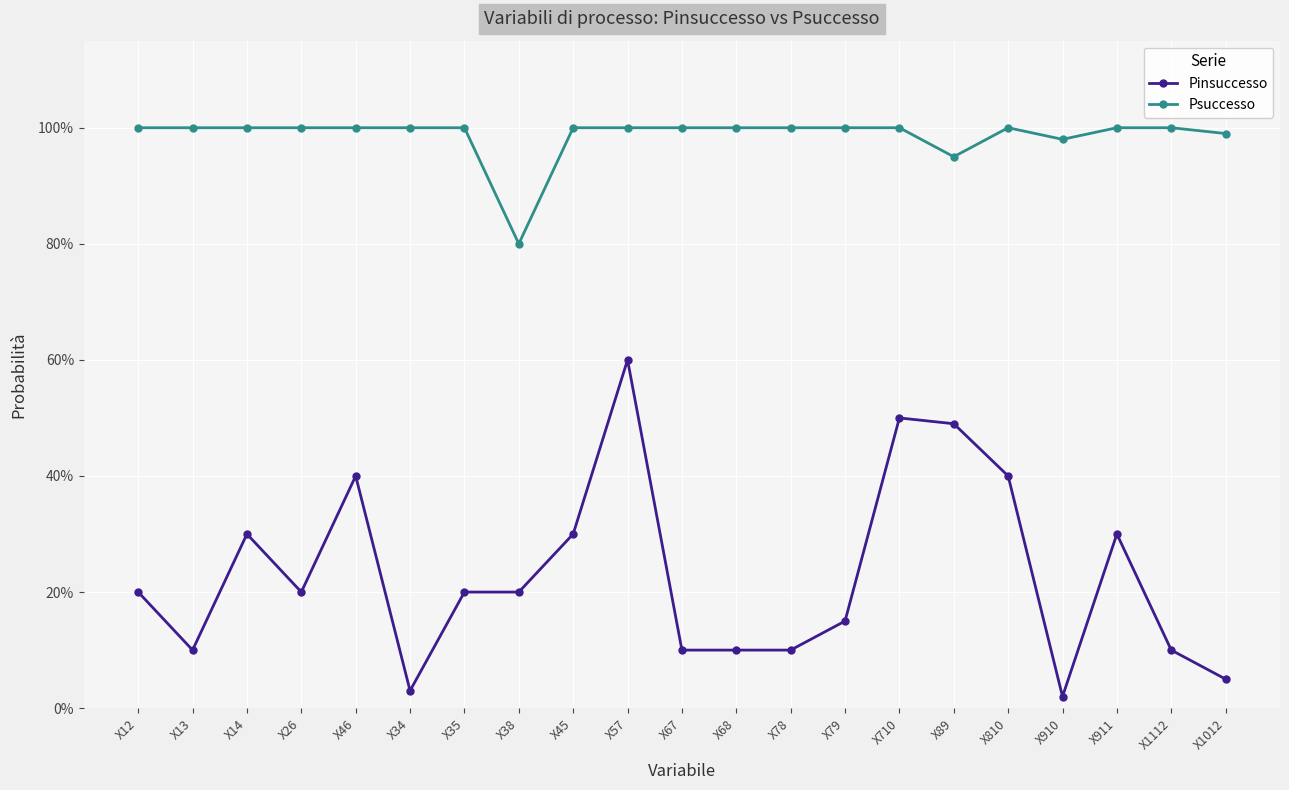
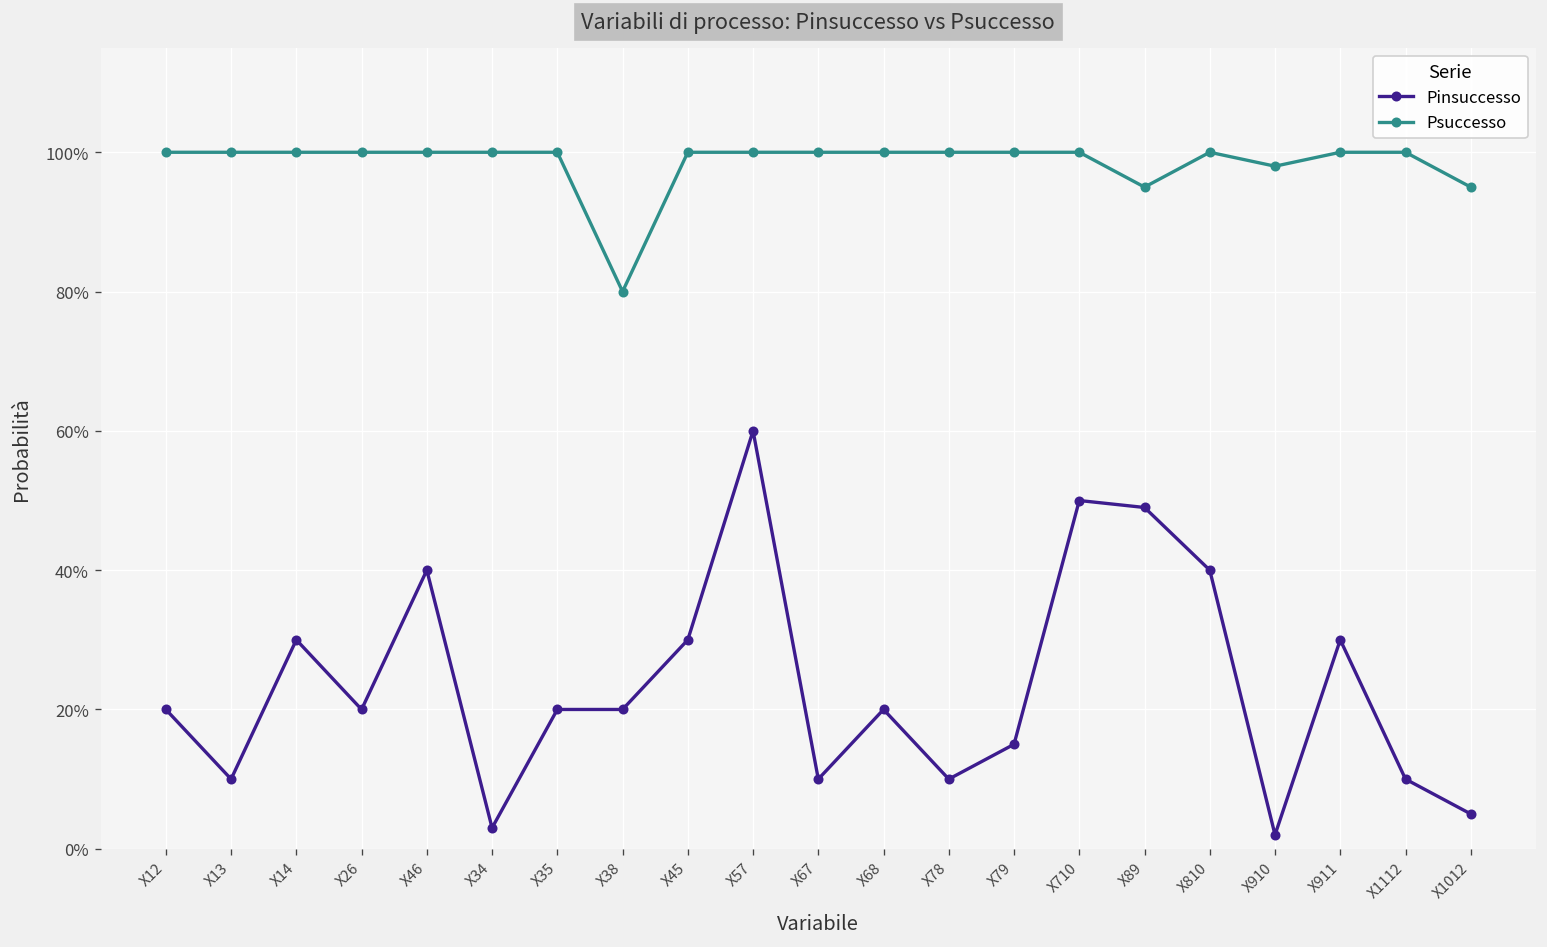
Pinsuccesso, X68: 10% -> 20%
Psuccesso, X1012: 99% -> 95%
